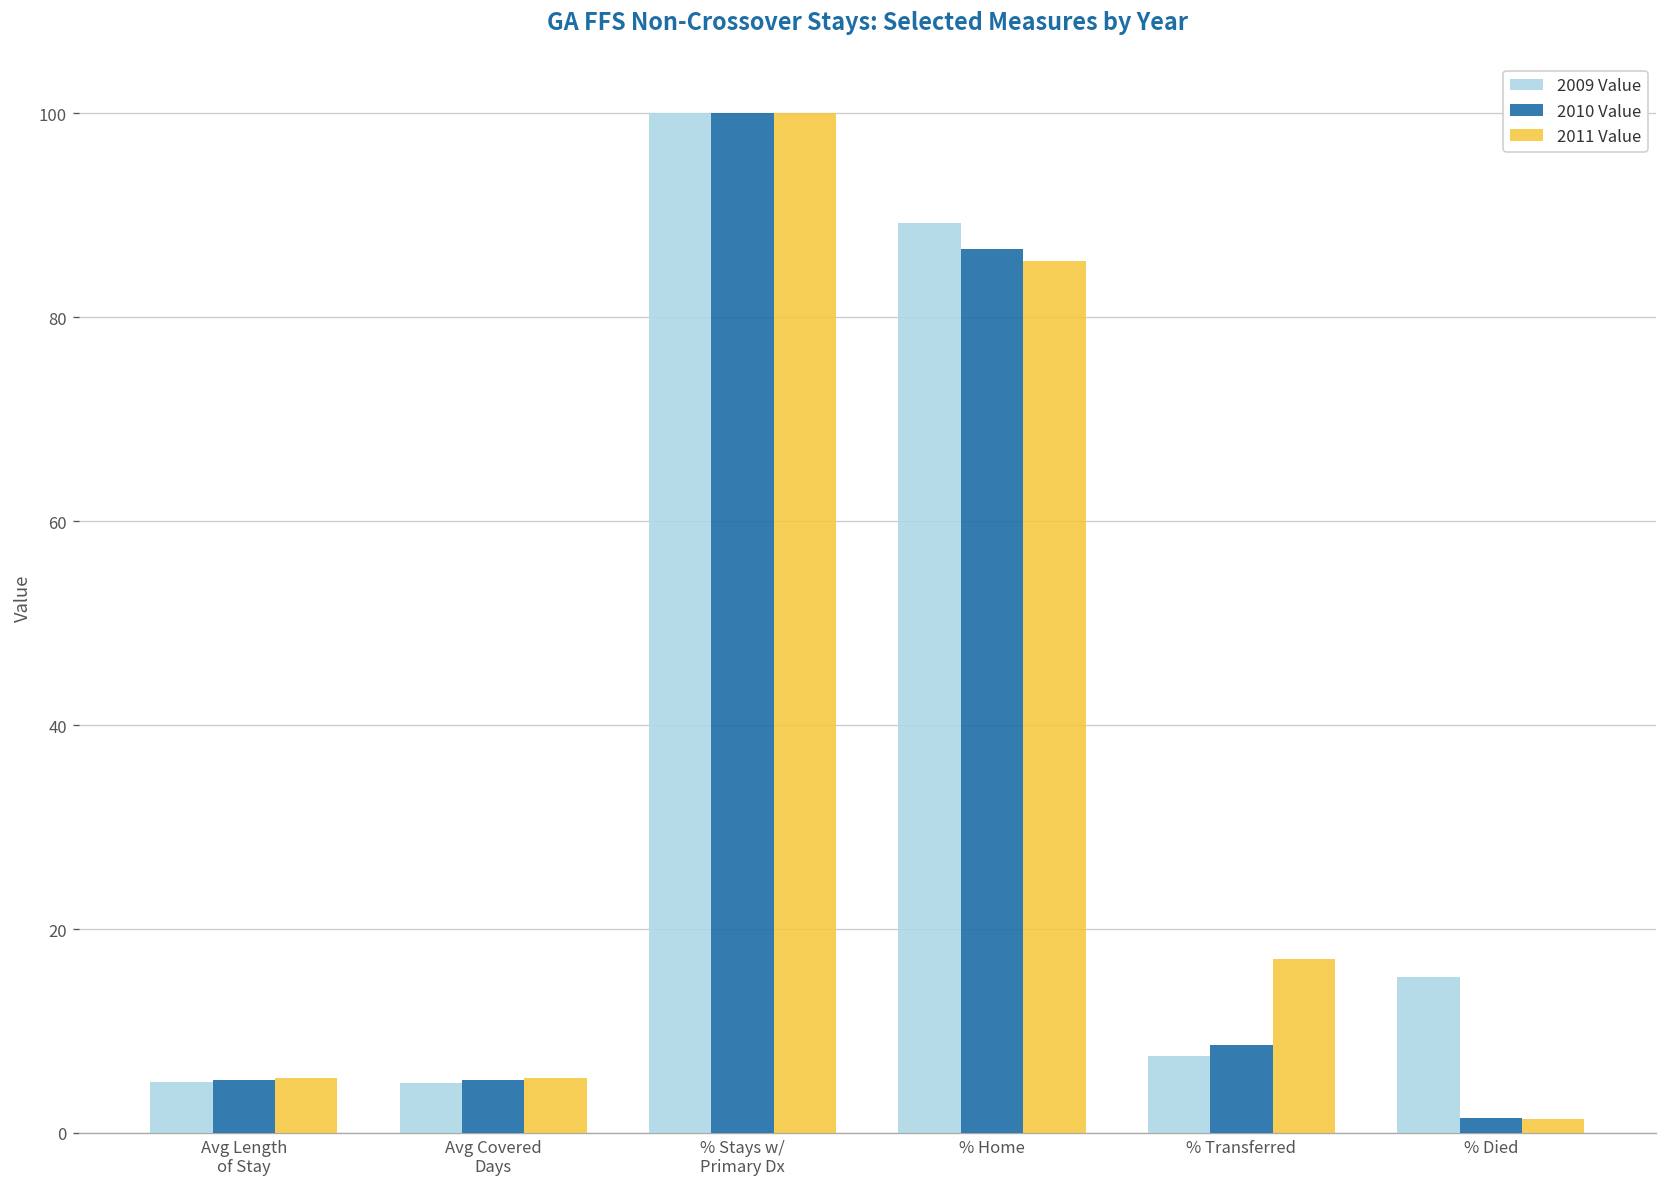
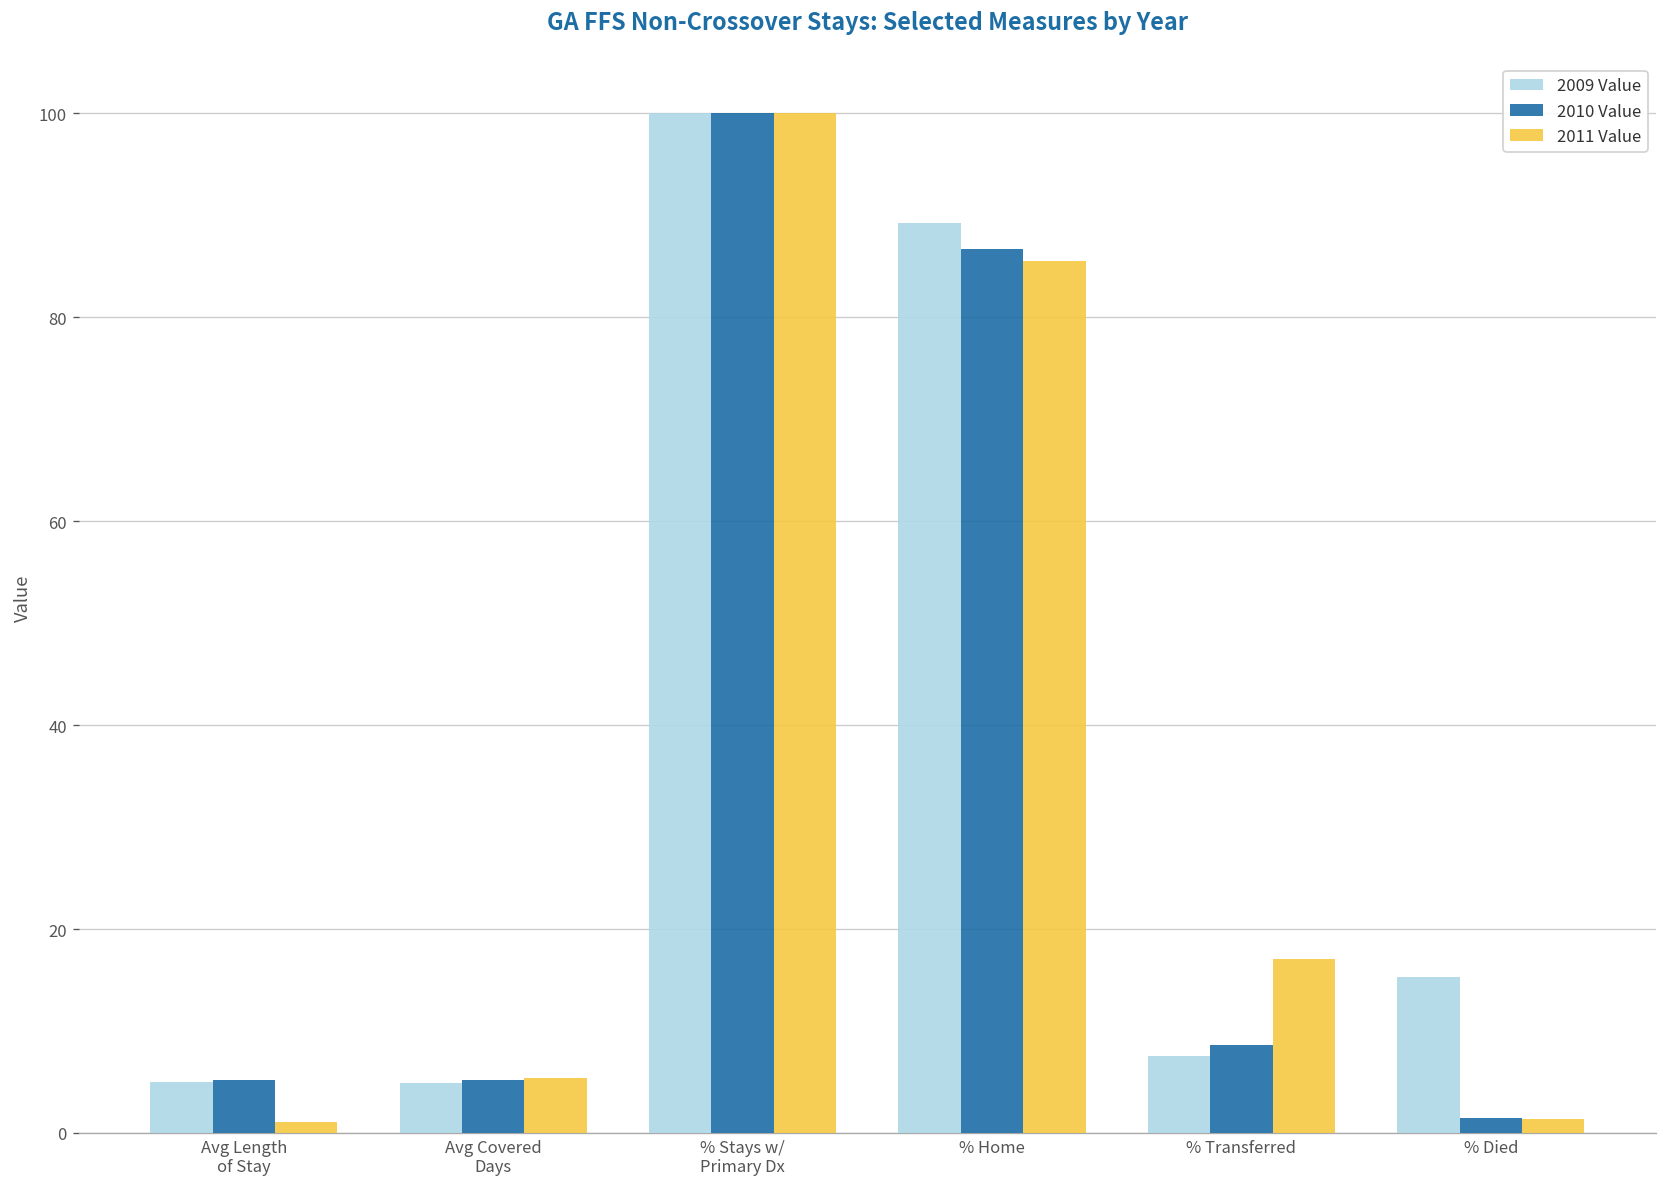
2011 Value, Avg Length of Stay: 5 -> 1
